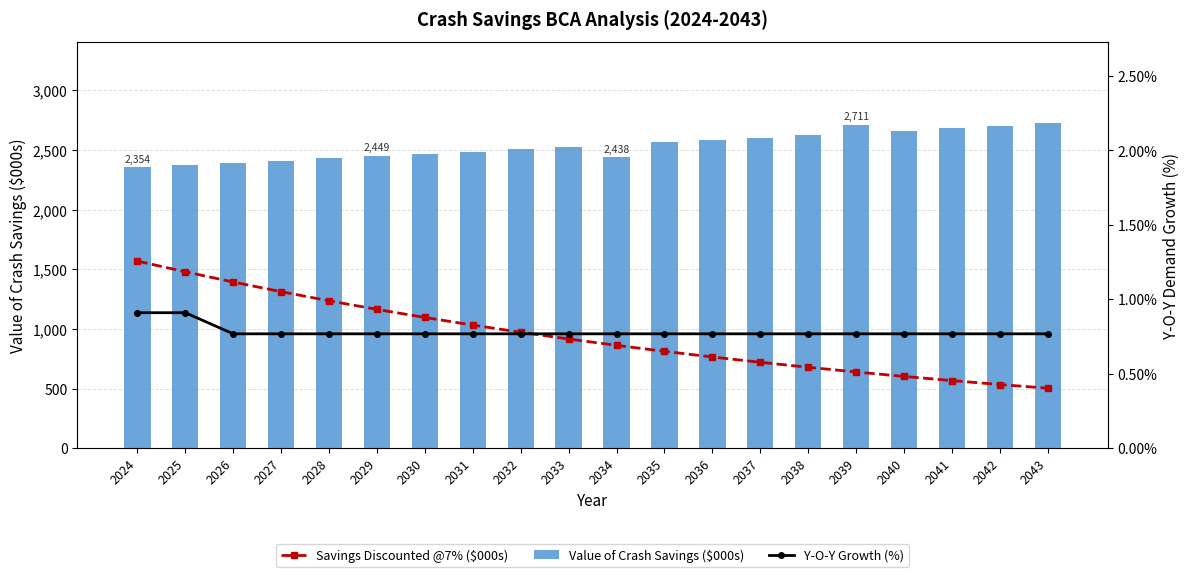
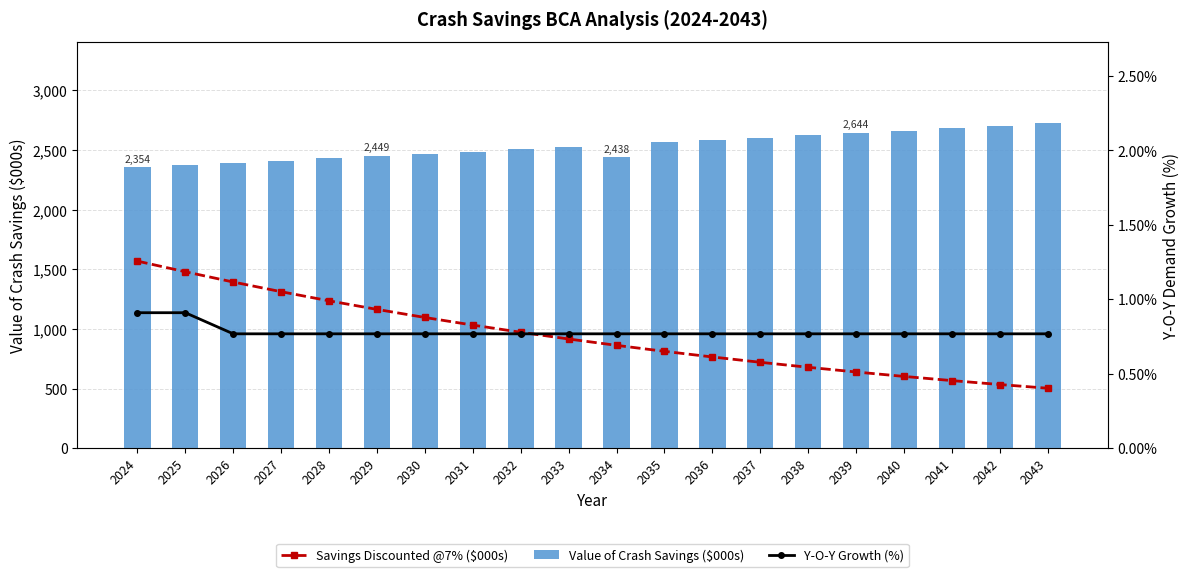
Value of Crash Savings ($000s), 2039: 2,711 -> 2,644
